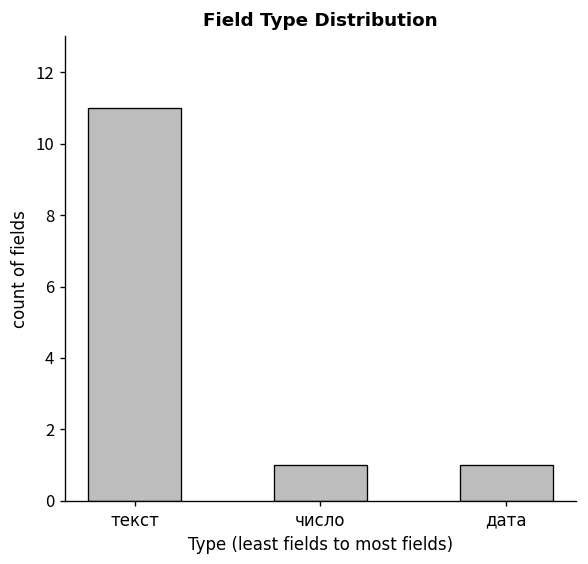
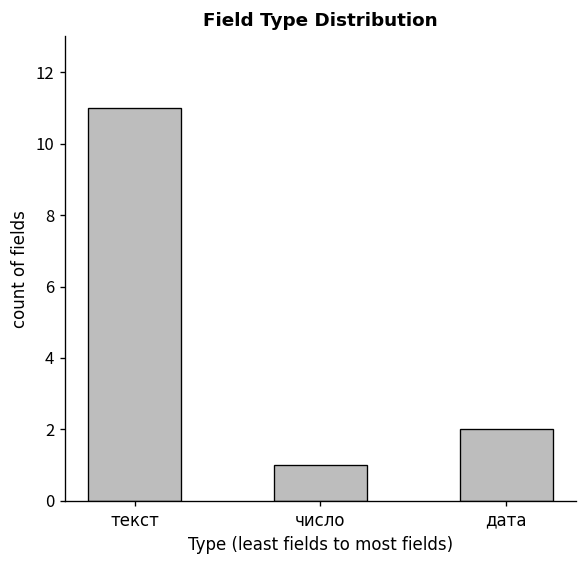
дата: 1 -> 2
